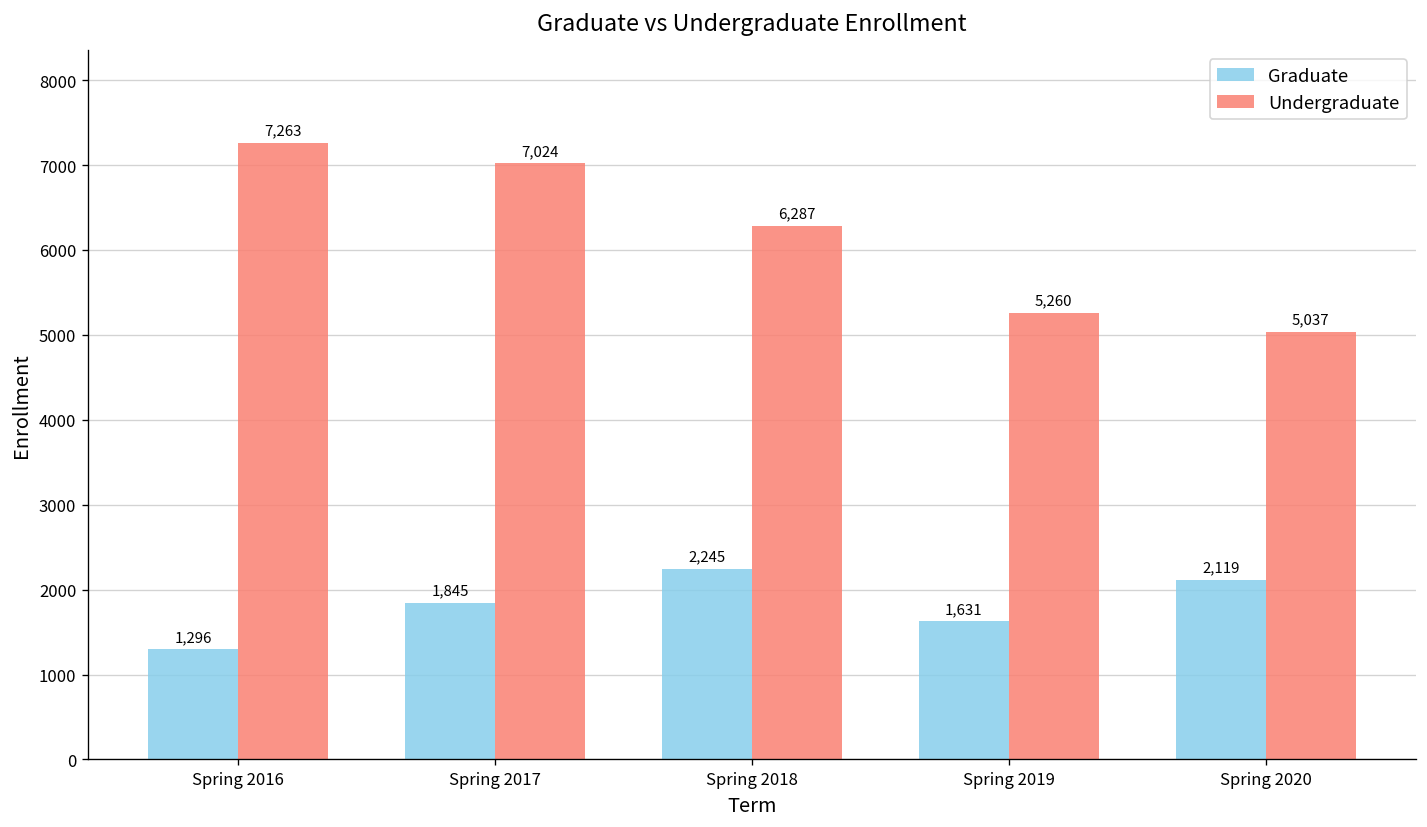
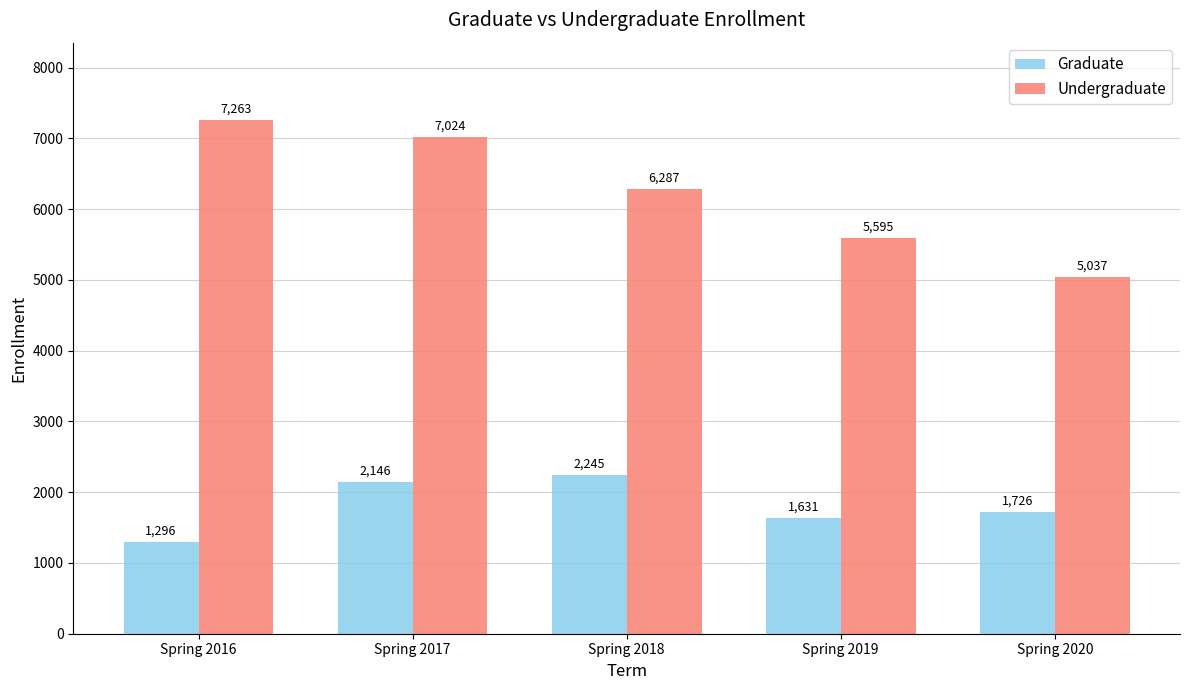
Graduate, Spring 2017: 1,845 -> 2,146
Undergraduate, Spring 2019: 5,260 -> 5,595
Graduate, Spring 2020: 2,119 -> 1,726
